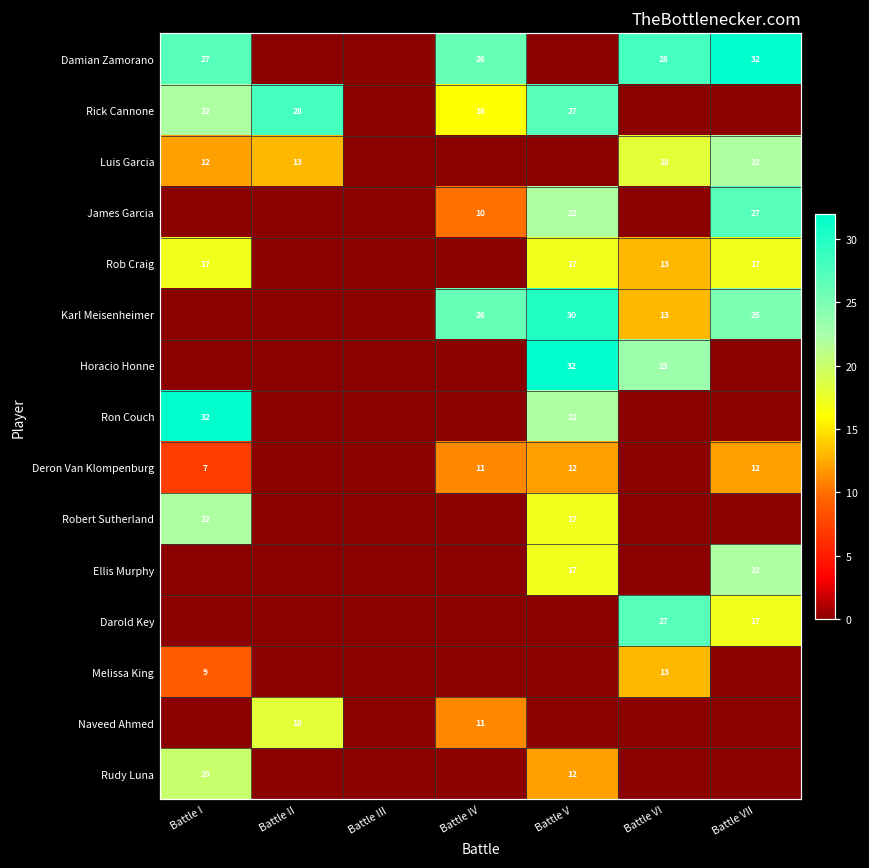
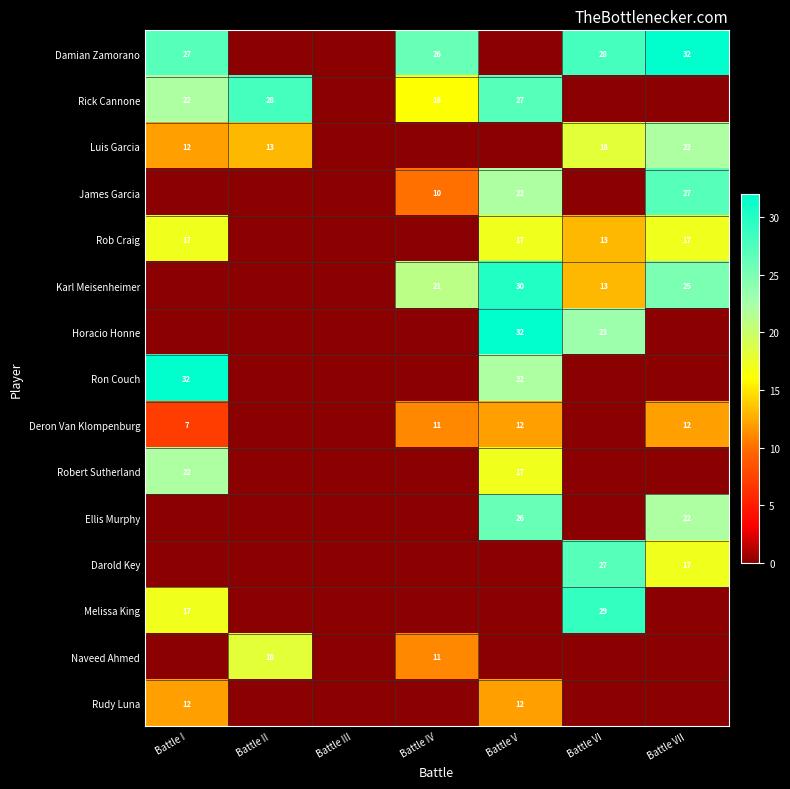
Karl Meisenheimer, Battle IV: 26 -> 21
Ellis Murphy, Battle V: 17 -> 26
Melissa King, Battle I: 9 -> 17
Melissa King, Battle VI: 13 -> 29
Rudy Luna, Battle I: 20 -> 12
